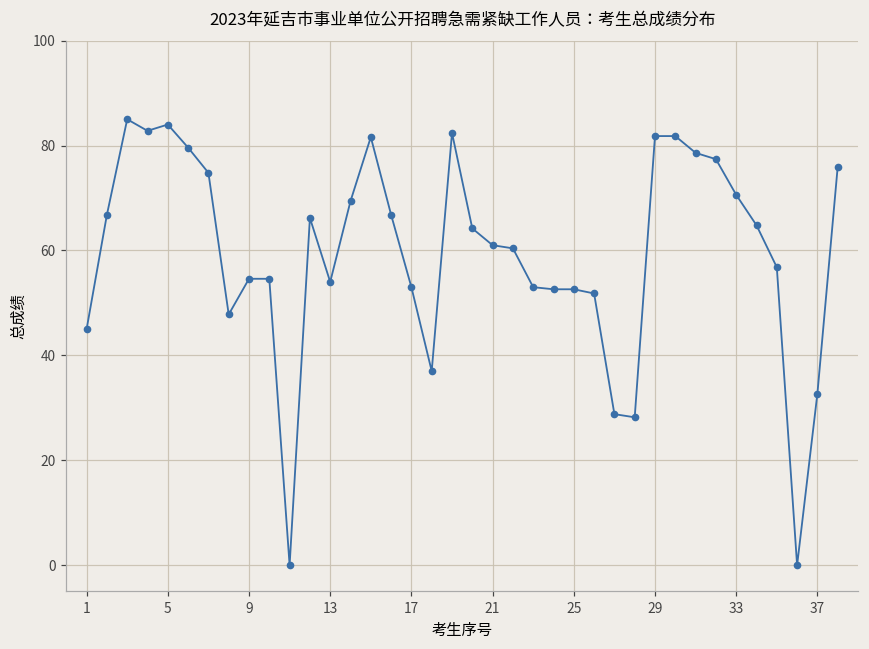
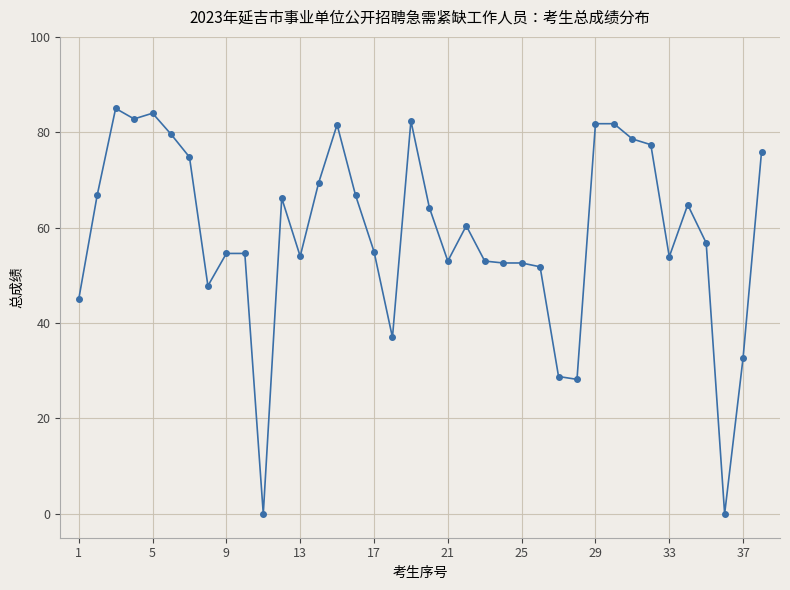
17: 53 -> 55
21: 61 -> 53
33: 71 -> 54
